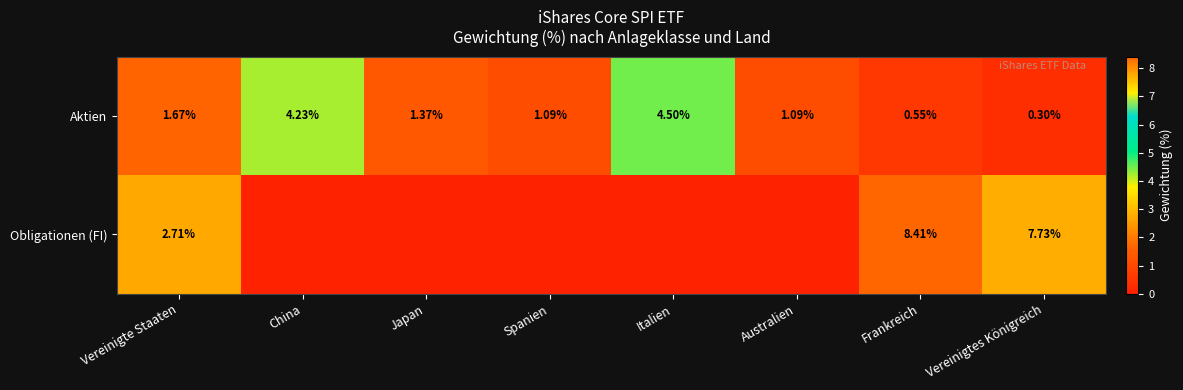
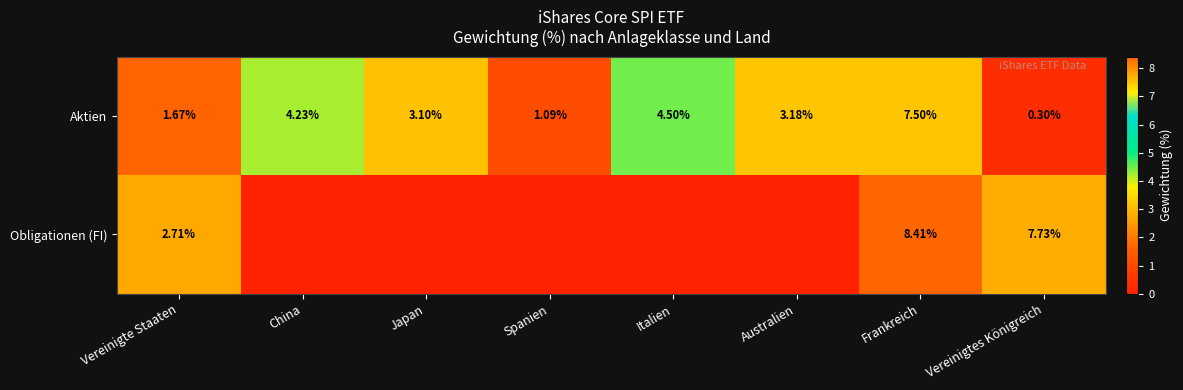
Aktien, Japan: 1.37% -> 3.10%
Aktien, Australien: 1.09% -> 3.18%
Aktien, Frankreich: 0.55% -> 7.50%
